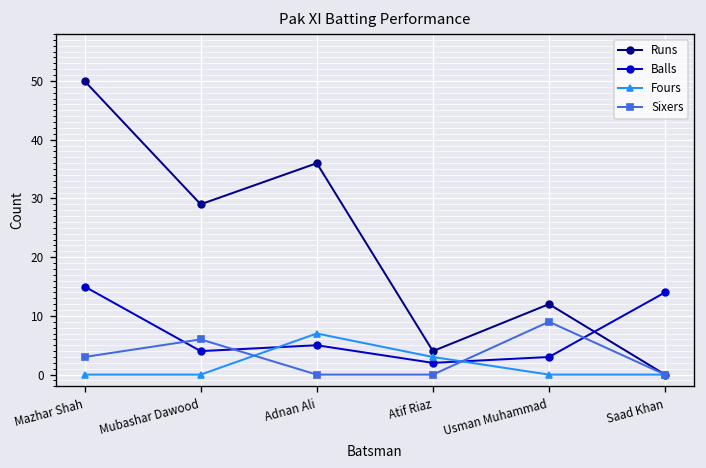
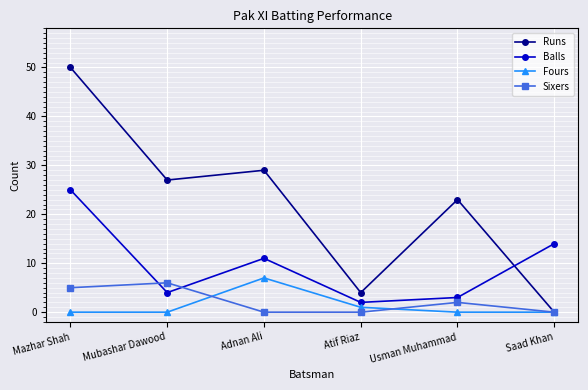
Balls, Mazhar Shah: 15 -> 25
Sixers, Mazhar Shah: 3 -> 5
Runs, Mubashar Dawood: 29 -> 27
Runs, Adnan Ali: 36 -> 29
Balls, Adnan Ali: 5 -> 11
Fours, Atif Riaz: 3 -> 1
Runs, Usman Muhammad: 12 -> 23
Sixers, Usman Muhammad: 9 -> 2
